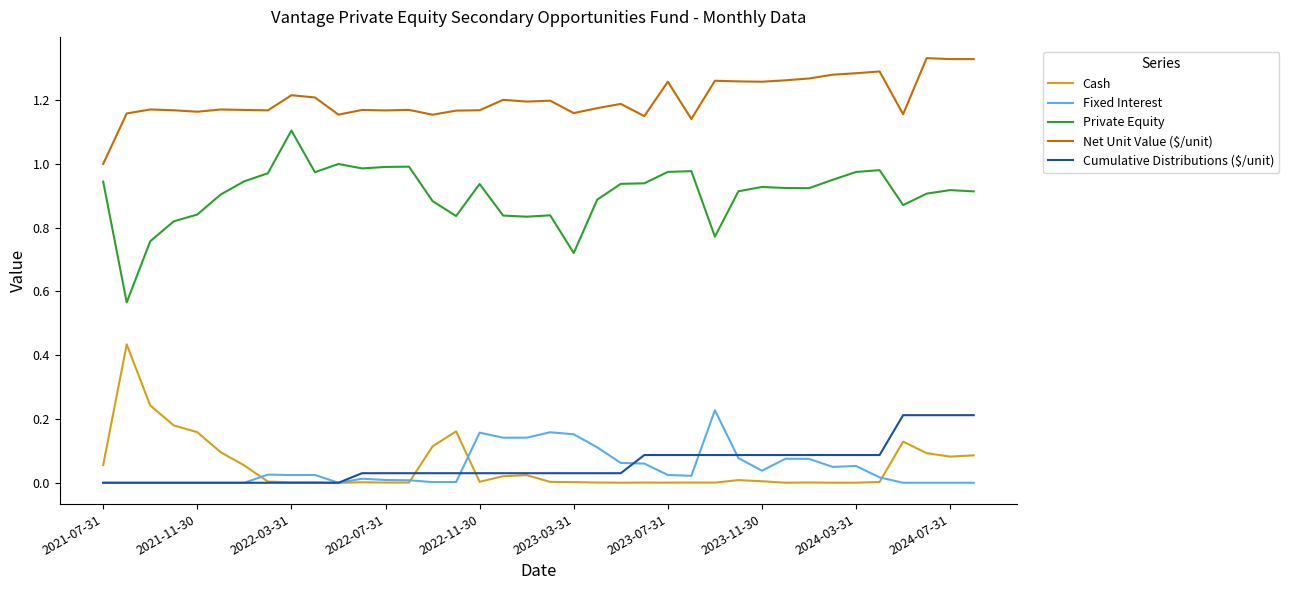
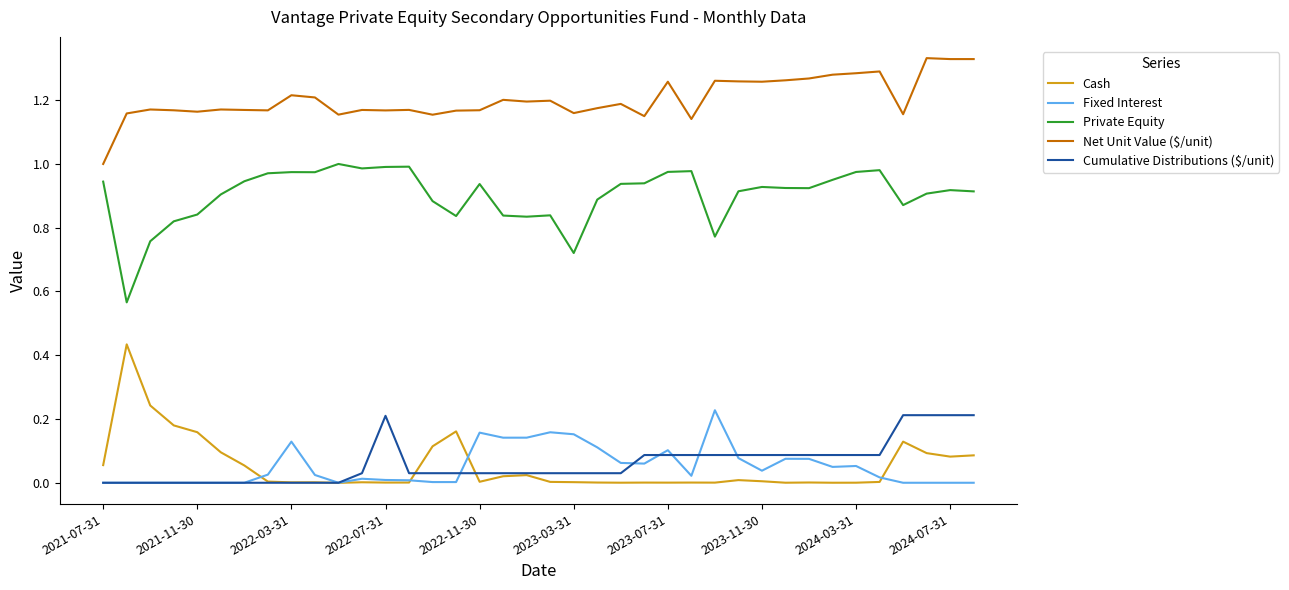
Fixed Interest, 2022-03-31: 0.02 -> 0.13
Private Equity, 2022-03-31: 1.10 -> 0.97
Cumulative Distributions ($/unit), 2022-07-31: 0.03 -> 0.21
Fixed Interest, 2023-07-31: 0.02 -> 0.10
